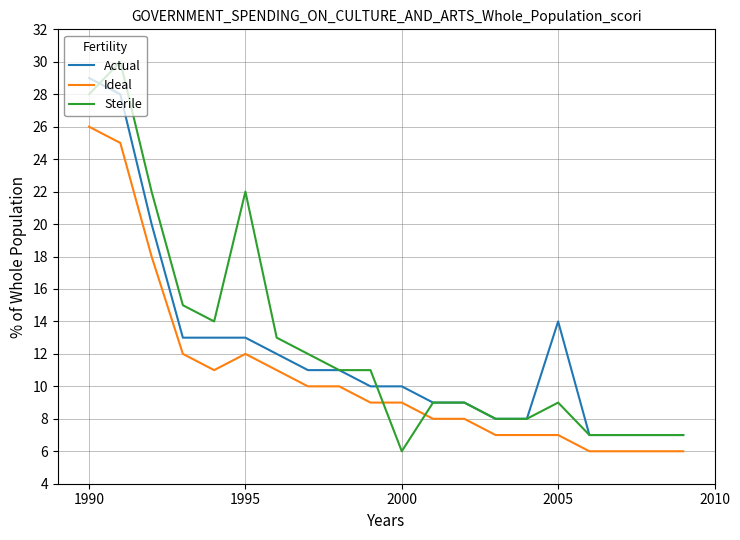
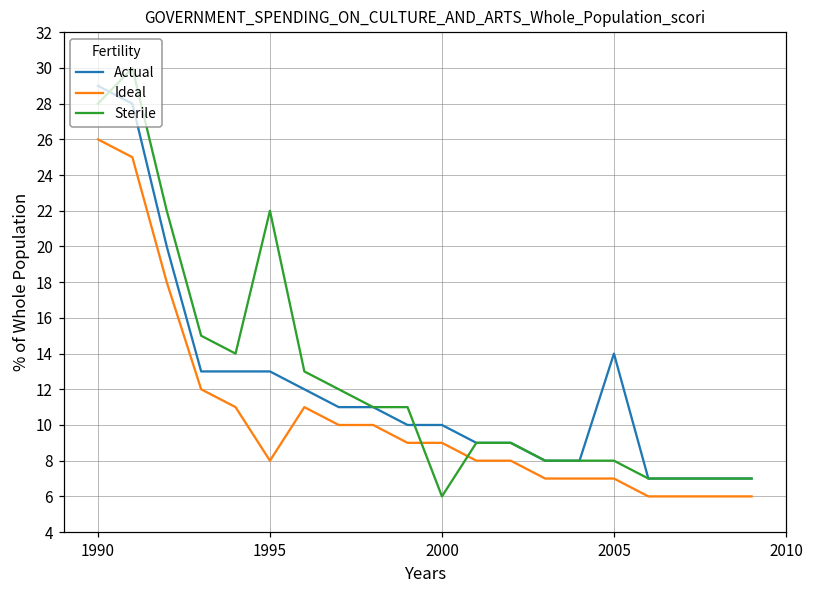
Ideal, 1995: 12 -> 8
Sterile, 2005: 9 -> 8
